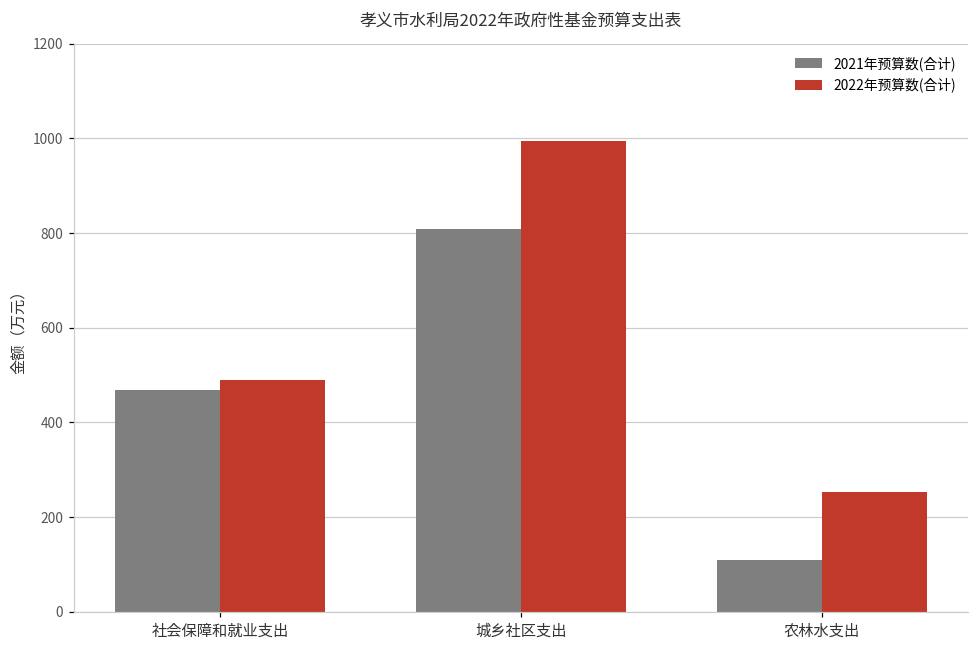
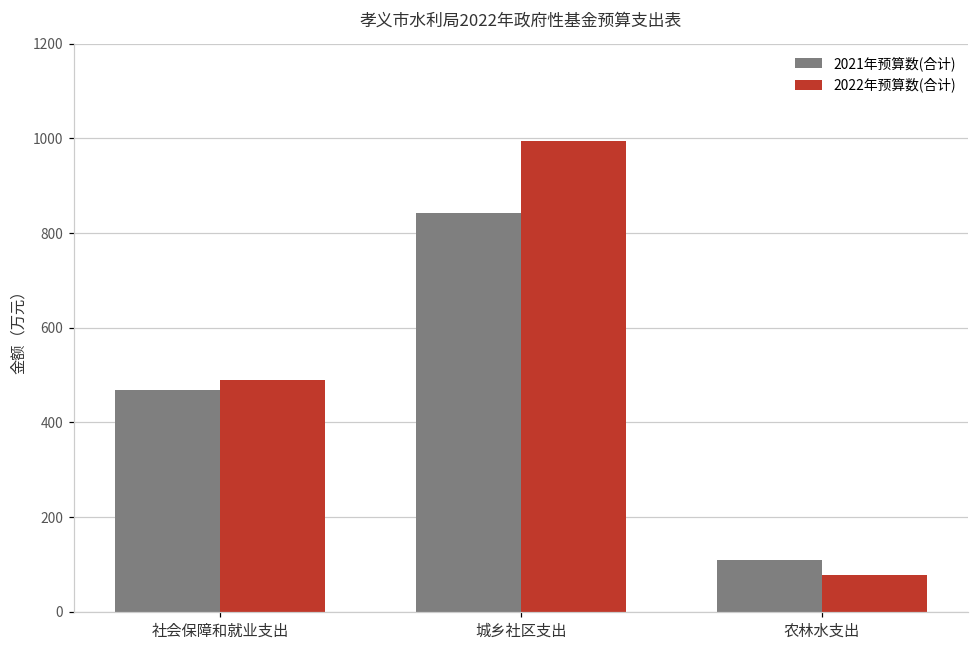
2021年预算数(合计), 城乡社区支出: 810 -> 840
2022年预算数(合计), 农林水支出: 250 -> 80
